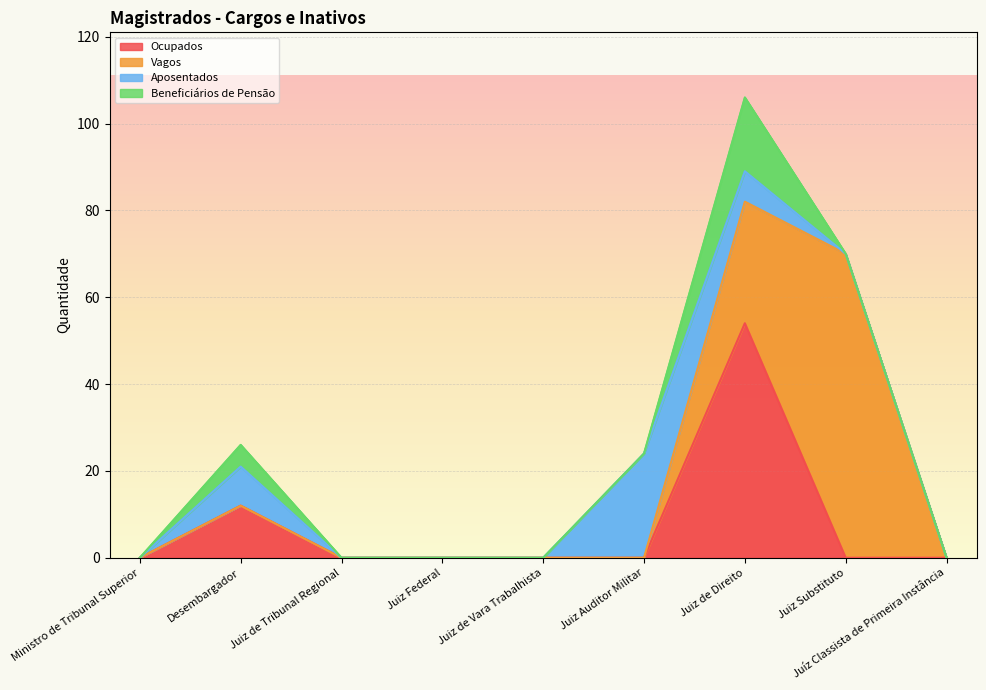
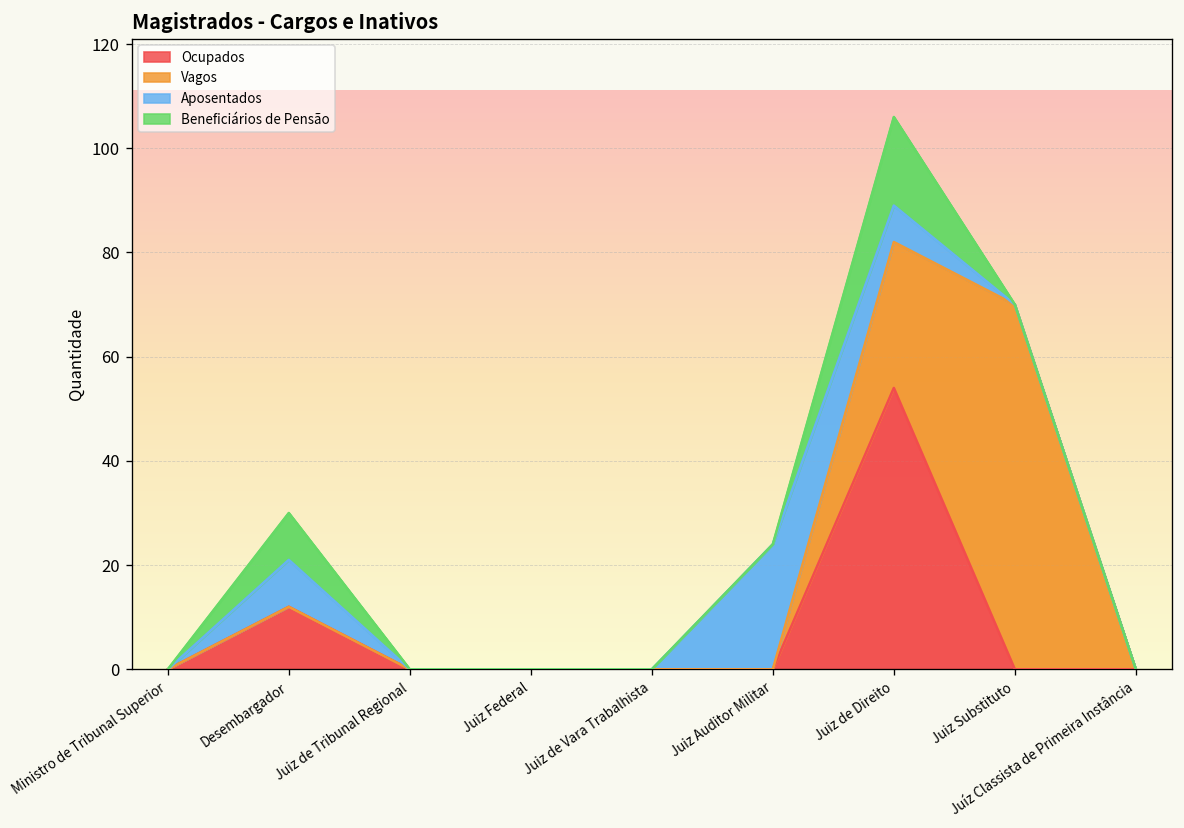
Beneficiários de Pensão, Desembargador: 5 -> 9
